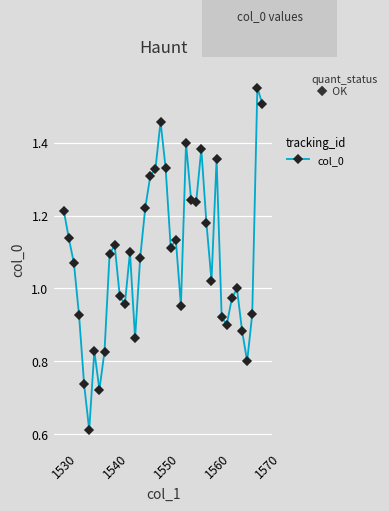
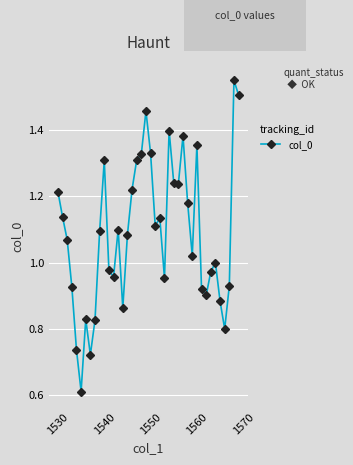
1540: 1.12 -> 1.31
